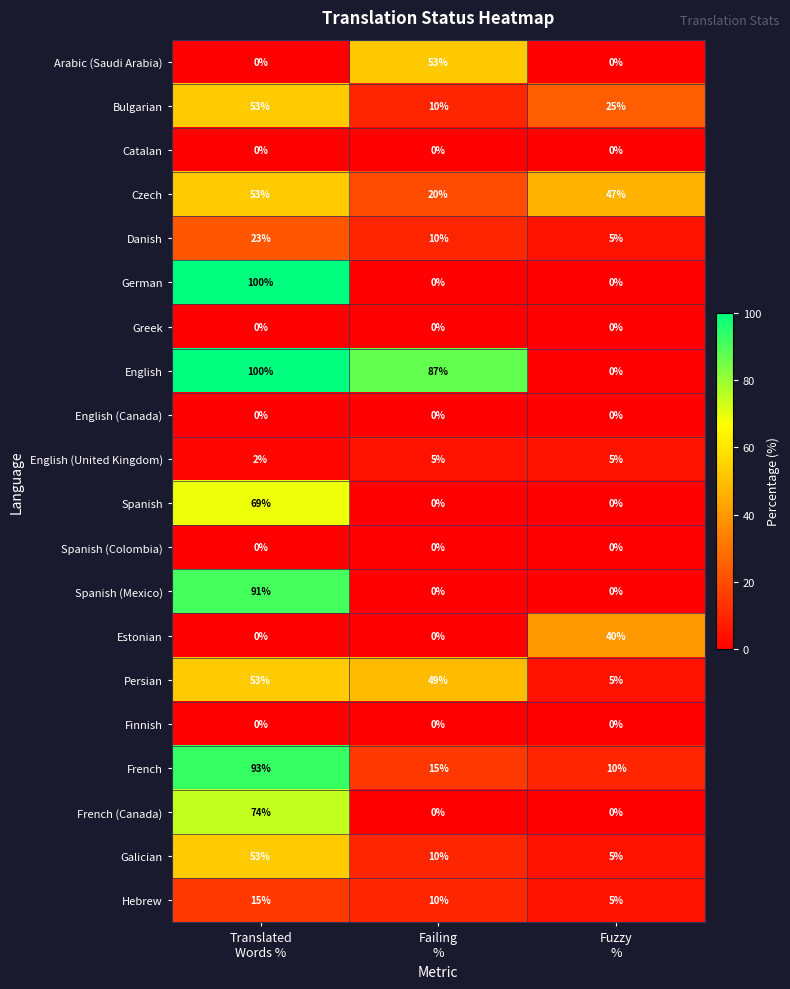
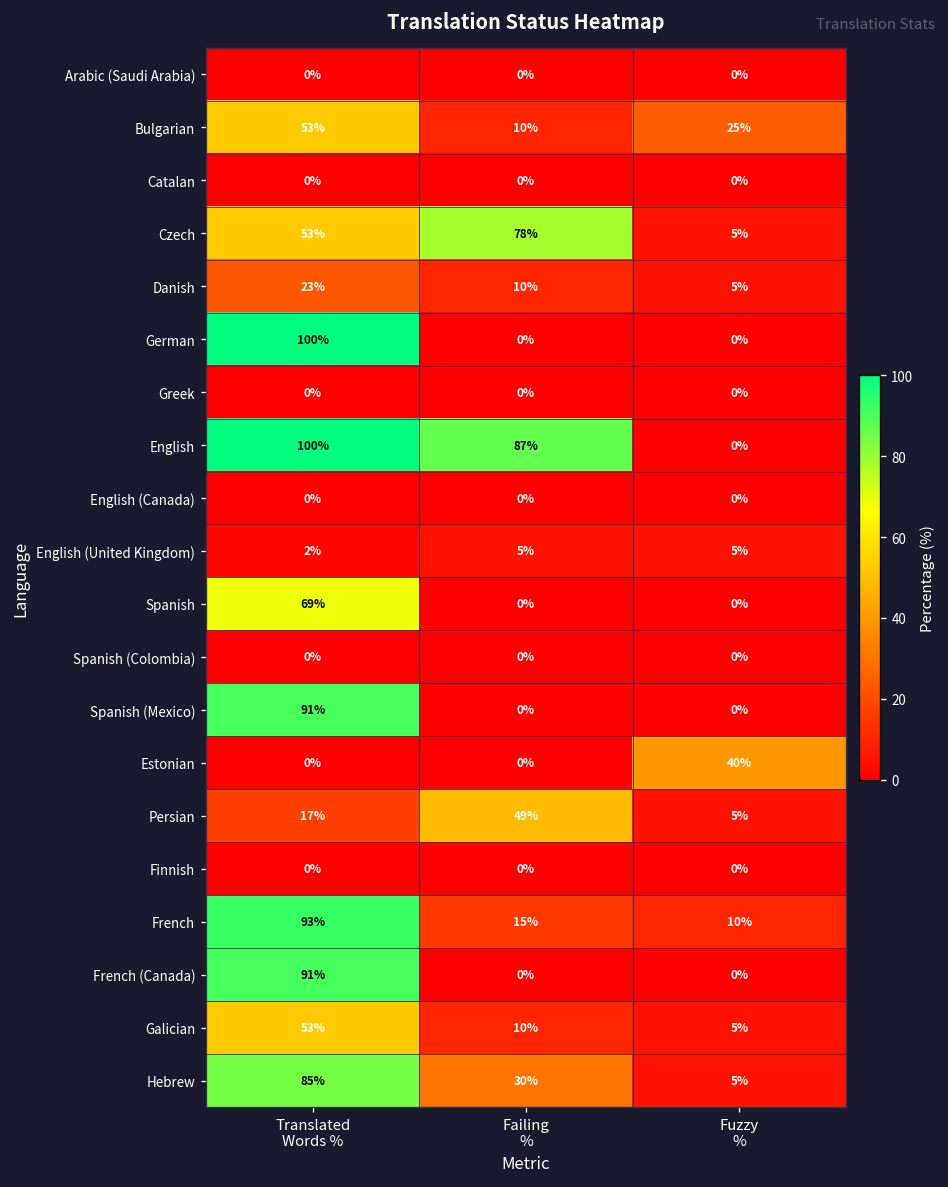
Arabic (Saudi Arabia), Failing %: 53% -> 0%
Czech, Failing %: 20% -> 78%
Czech, Fuzzy %: 47% -> 5%
Persian, Translated Words %: 53% -> 17%
French (Canada), Translated Words %: 74% -> 91%
Hebrew, Translated Words %: 15% -> 85%
Hebrew, Failing %: 10% -> 30%
